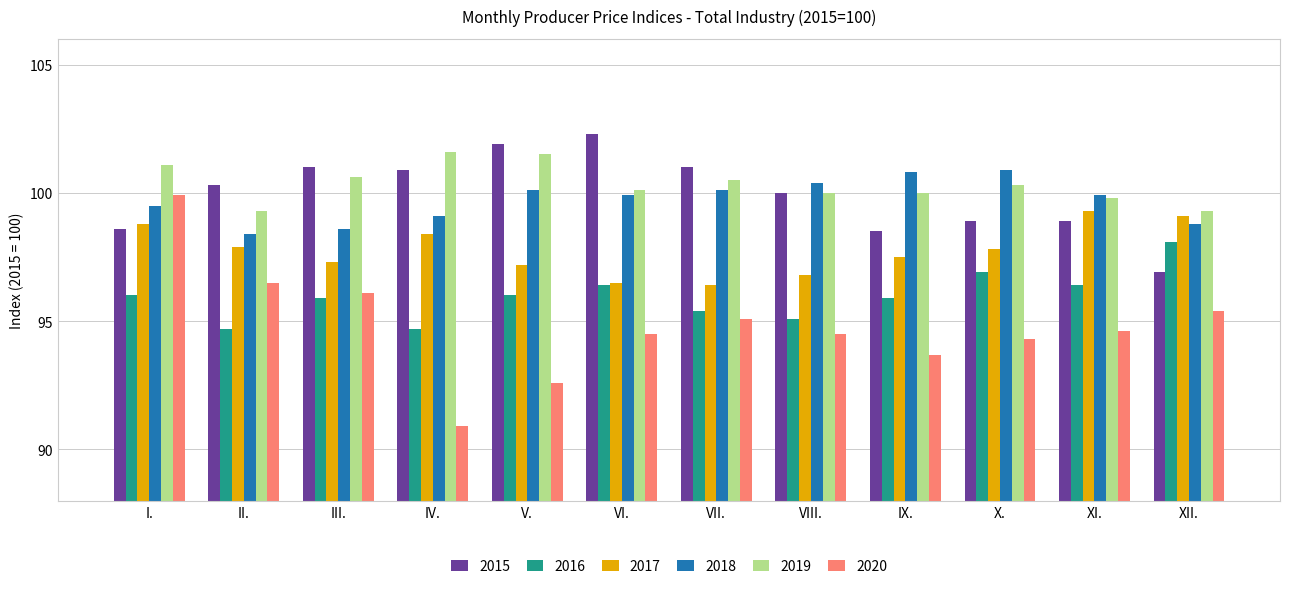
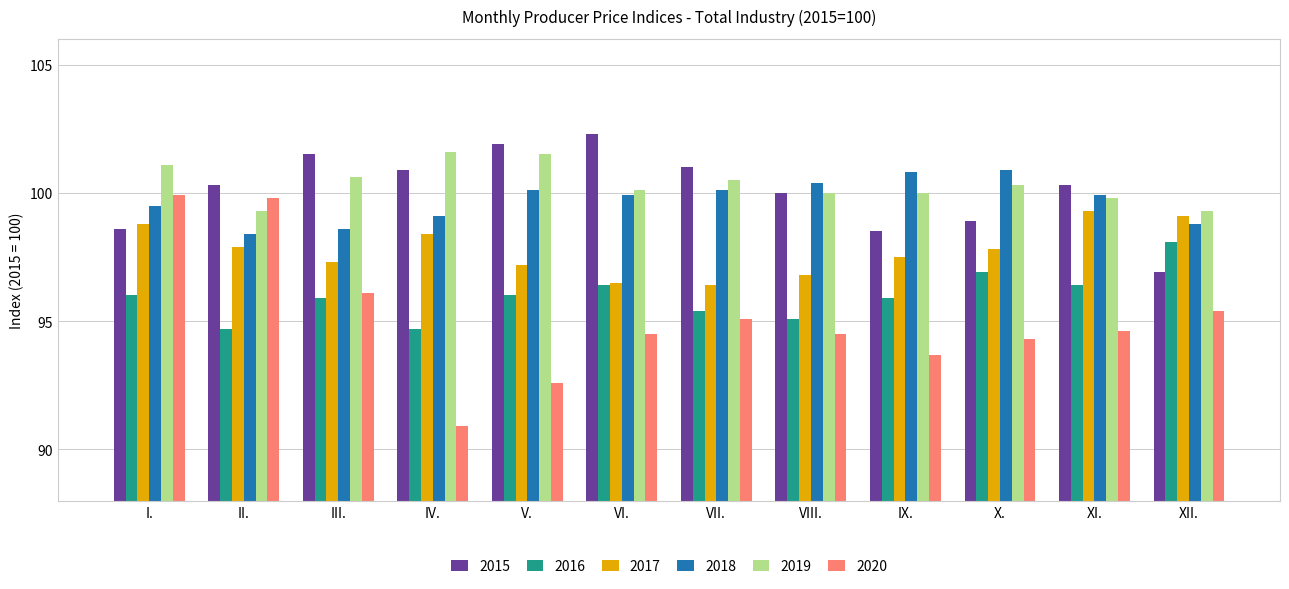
2020, II.: 96.5 -> 99.8
2015, III.: 101.0 -> 101.5
2015, XI.: 98.9 -> 100.3
